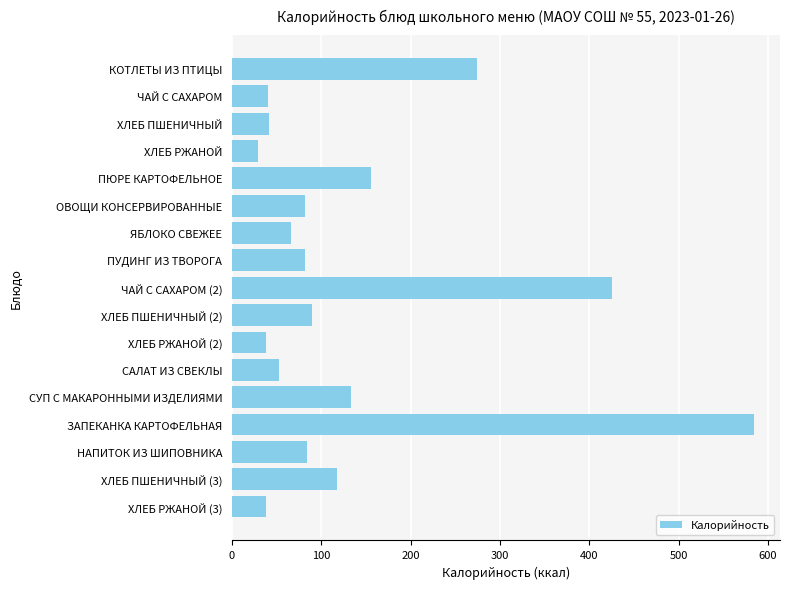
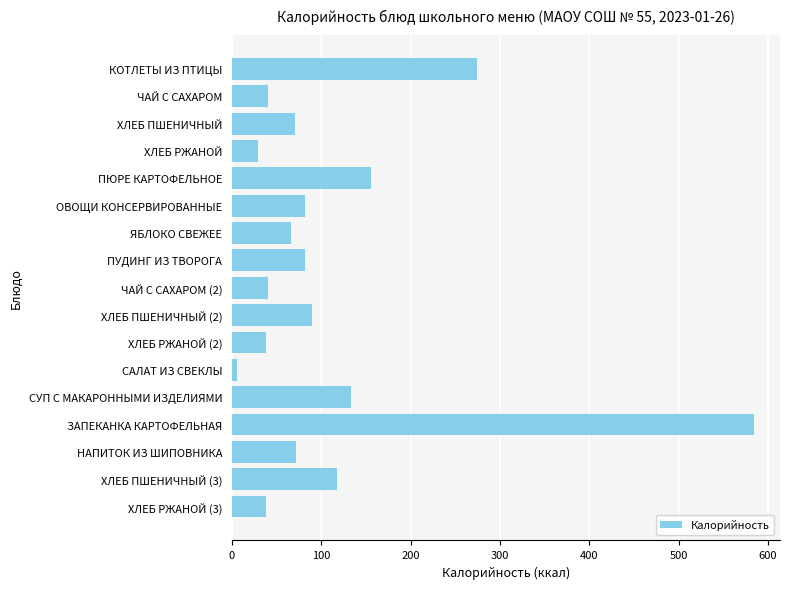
ХЛЕБ ПШЕНИЧНЫЙ: 40 -> 70
ЧАЙ С САХАРОМ (2): 430 -> 40
САЛАТ ИЗ СВЕКЛЫ: 50 -> 10
НАПИТОК ИЗ ШИПОВНИКА: 80 -> 70
